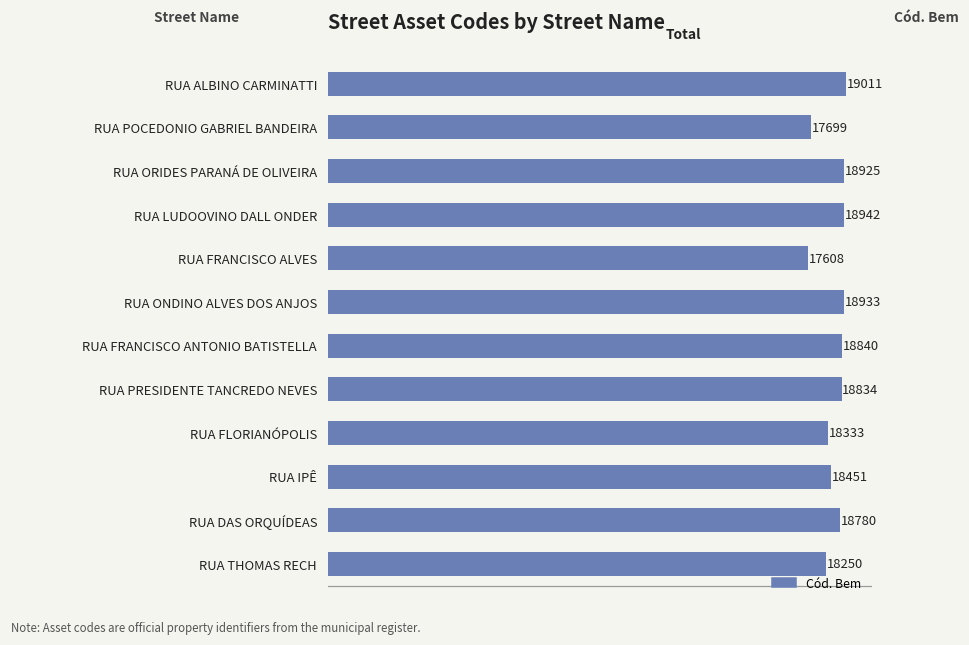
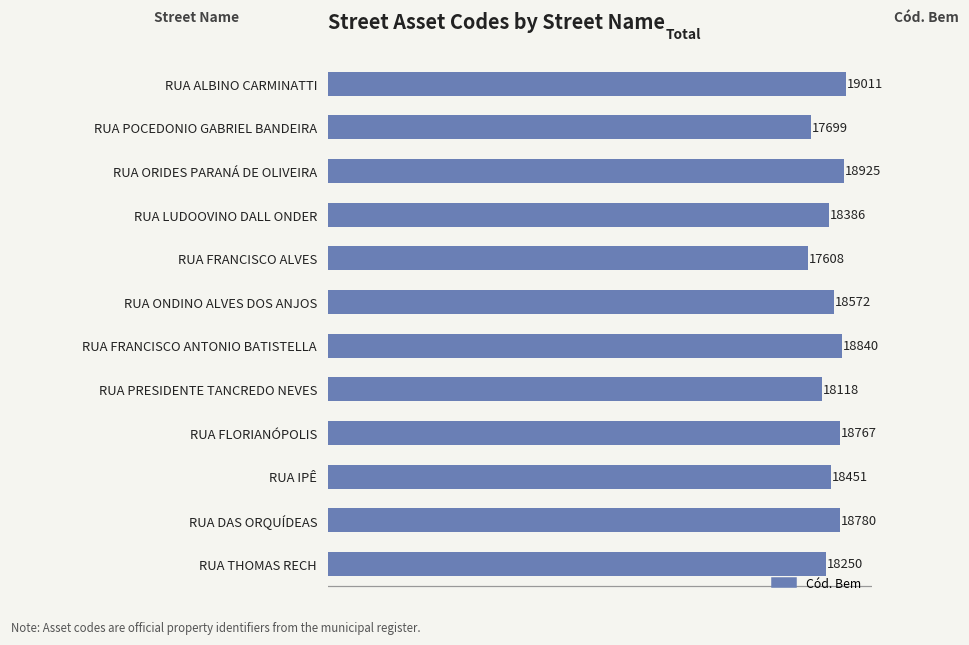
RUA LUDOOVINO DALL ONDER: 18942 -> 18386
RUA ONDINO ALVES DOS ANJOS: 18933 -> 18572
RUA PRESIDENTE TANCREDO NEVES: 18834 -> 18118
RUA FLORIANÓPOLIS: 18333 -> 18767
